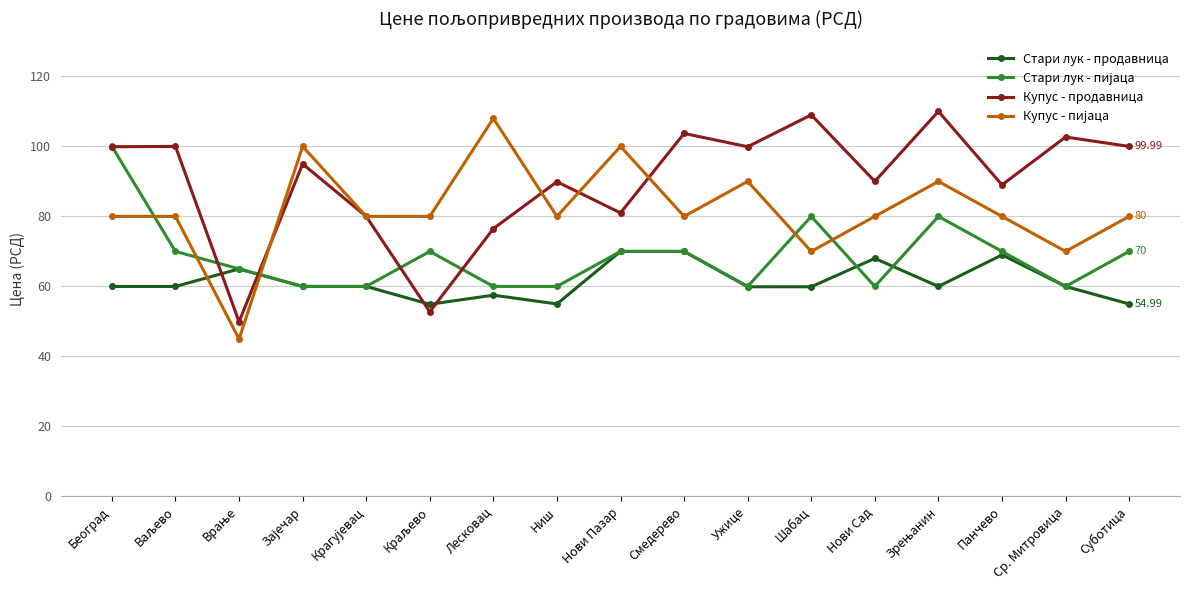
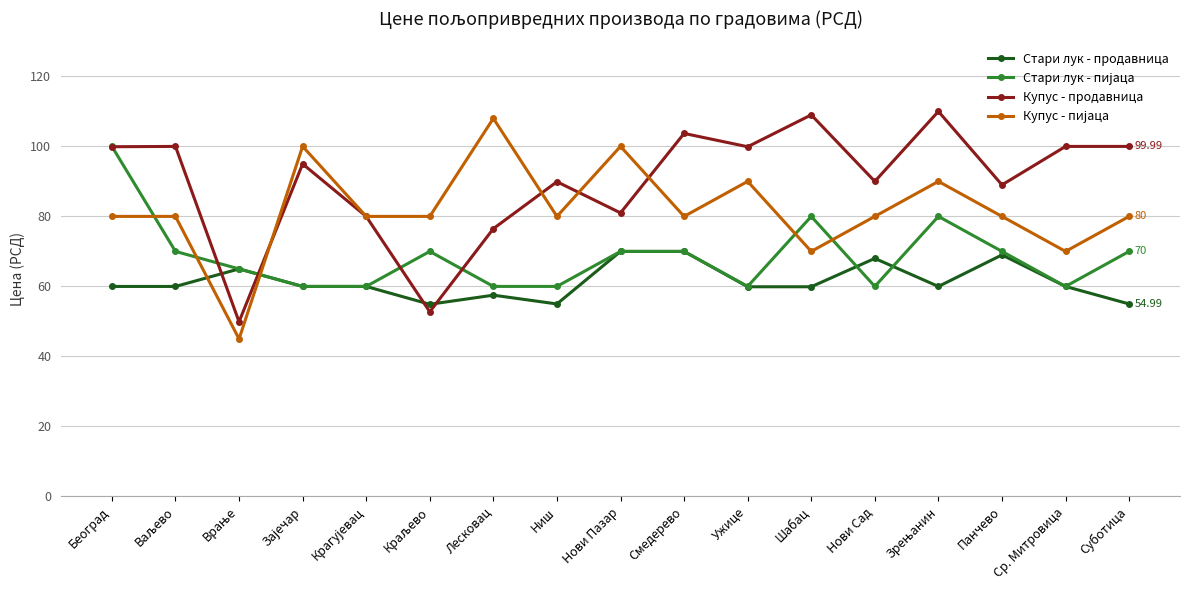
Купус - продавница, Ср. Митровица: 103 -> 100
